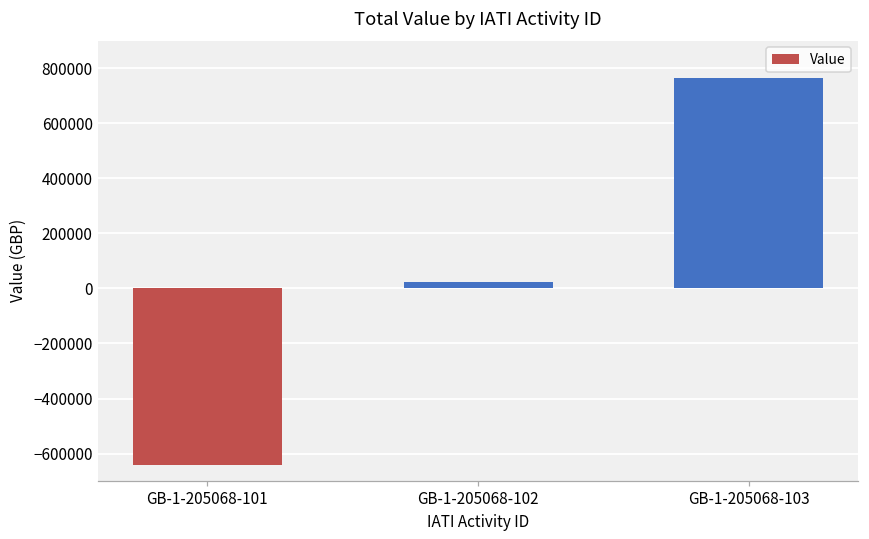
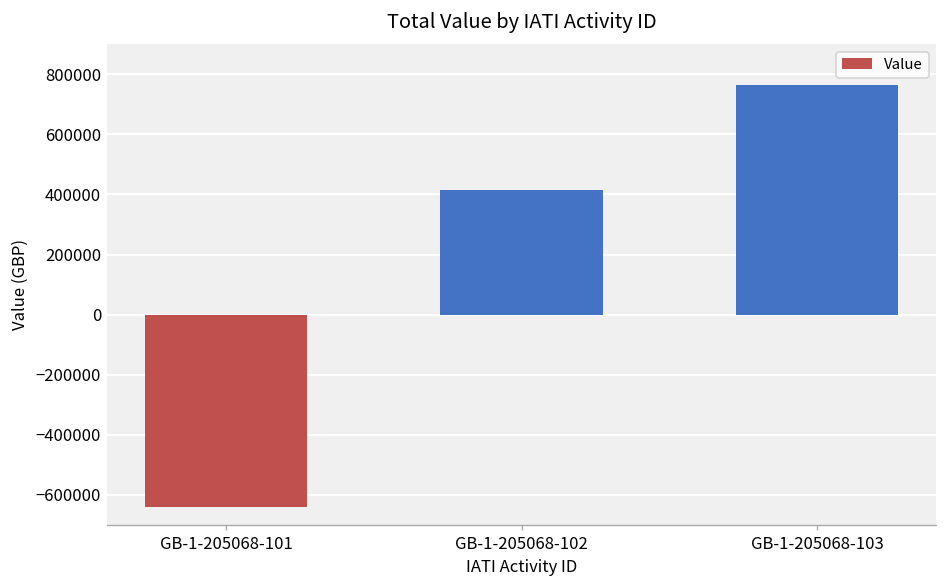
GB-1-205068-102: 20000 -> 410000
